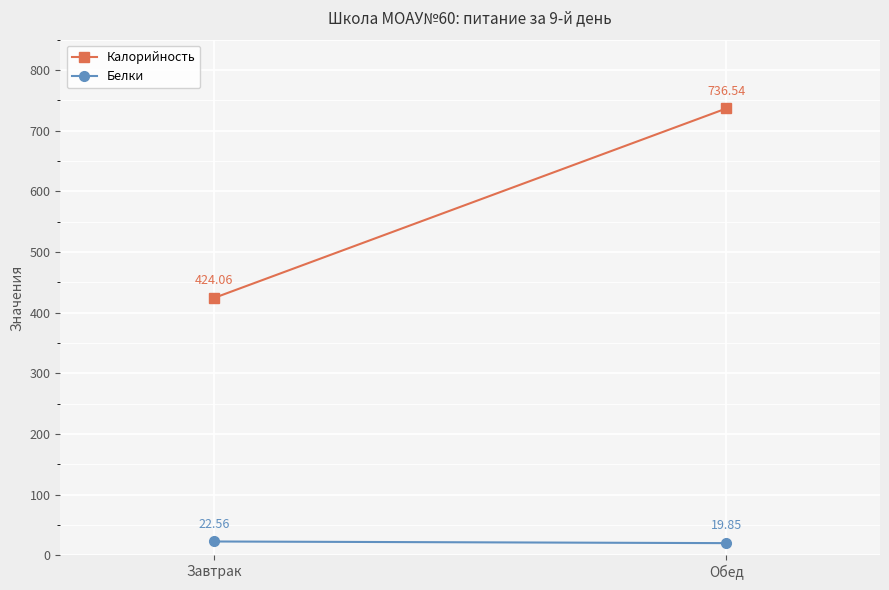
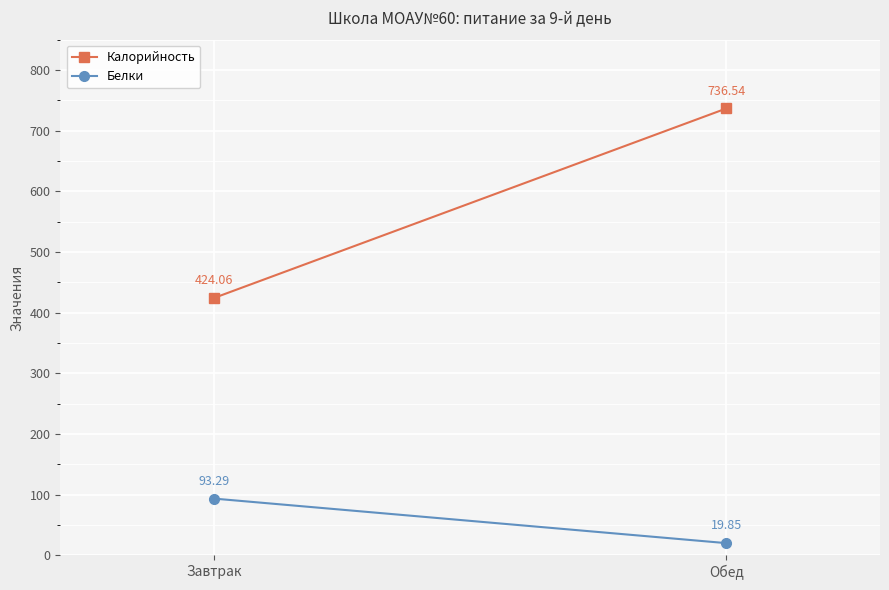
Белки, Завтрак: 22.56 -> 93.29
